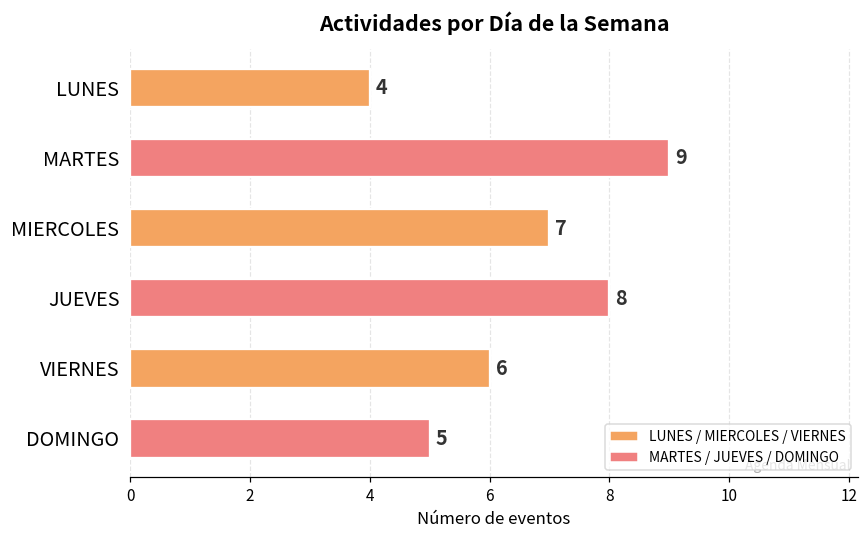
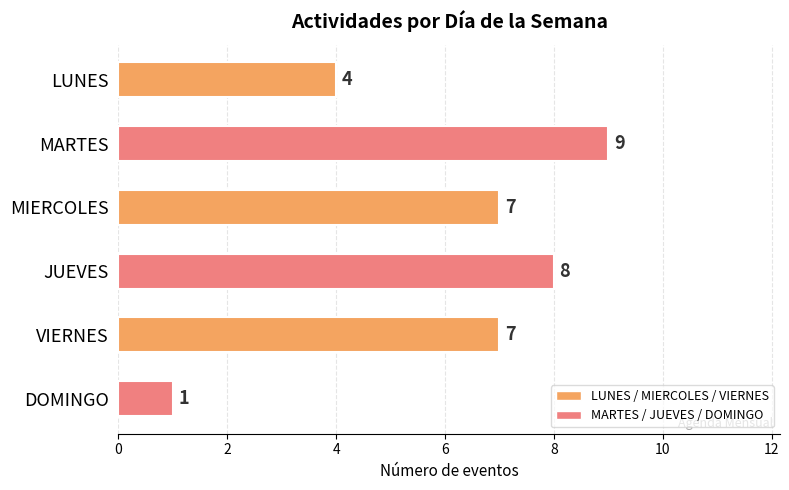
VIERNES: 6 -> 7
DOMINGO: 5 -> 1
